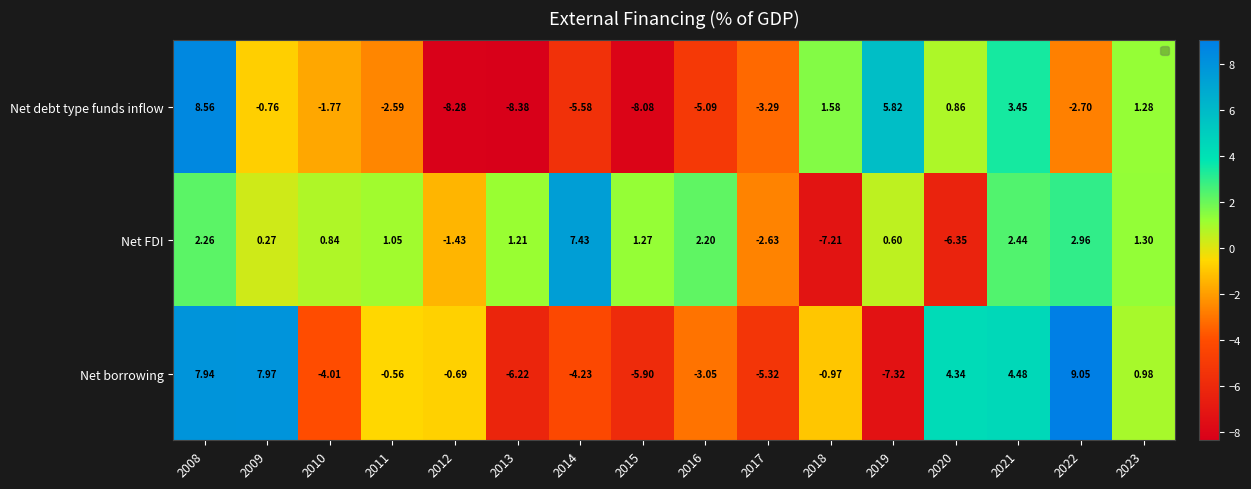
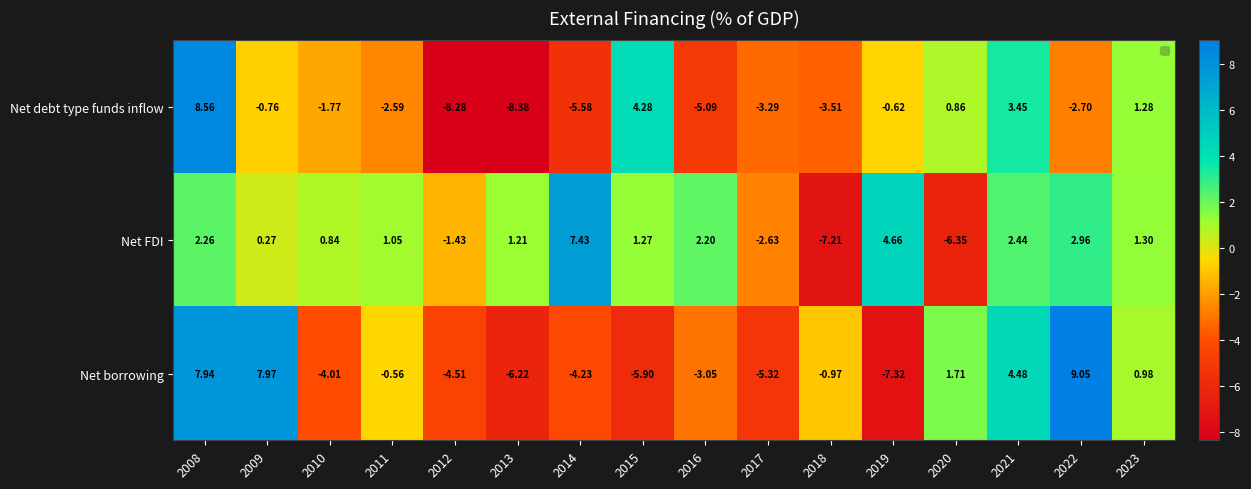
Net debt type funds inflow, 2015: -8.08 -> 4.28
Net debt type funds inflow, 2018: 1.58 -> -3.51
Net debt type funds inflow, 2019: 5.82 -> -0.62
Net FDI, 2019: 0.60 -> 4.66
Net borrowing, 2012: -0.69 -> -4.51
Net borrowing, 2020: 4.34 -> 1.71
